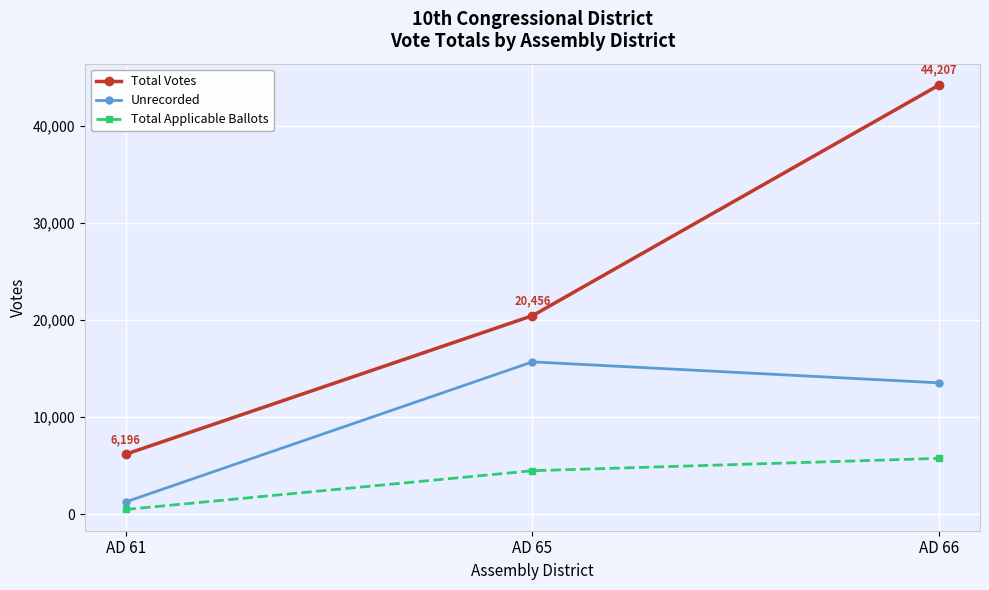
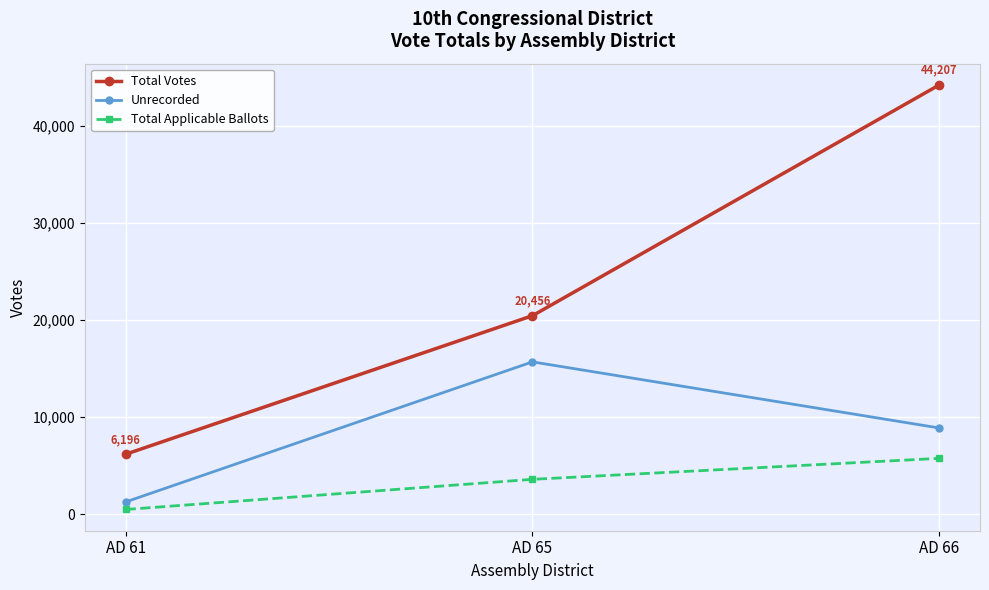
Total Applicable Ballots, AD 65: 5,000 -> 4,000
Unrecorded, AD 66: 14,000 -> 9,000
